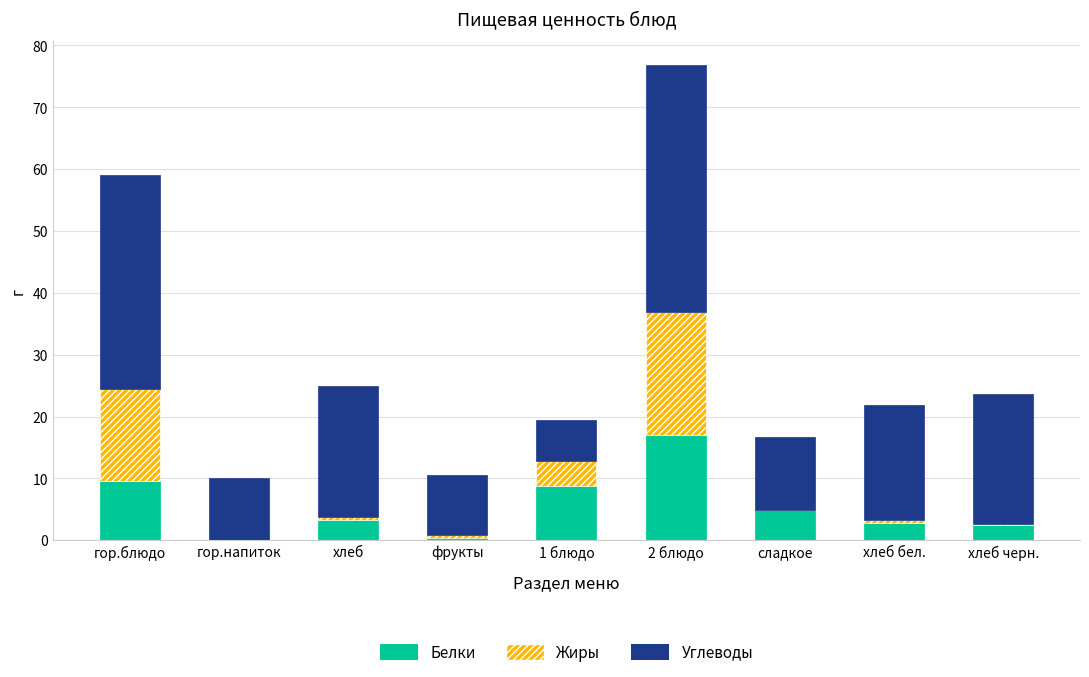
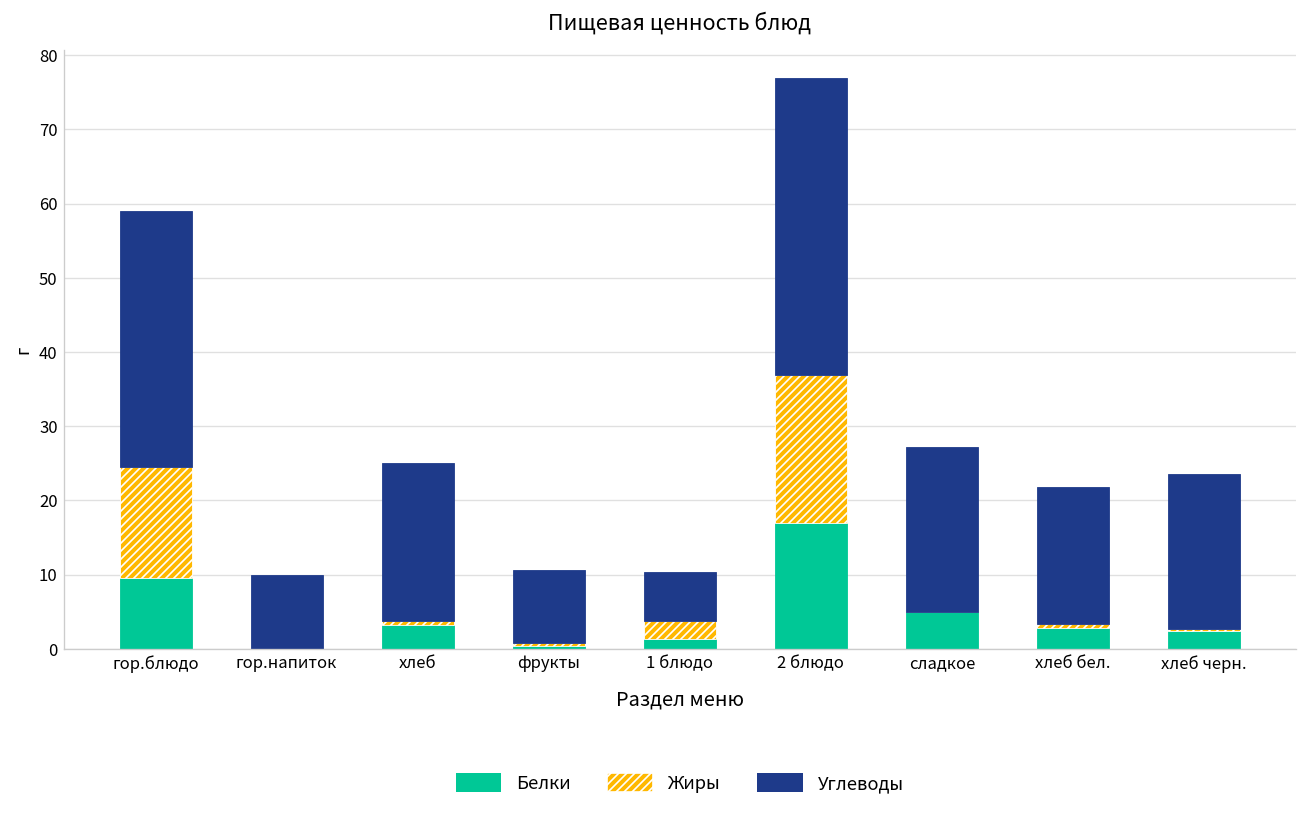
Белки, 1 блюдо: 9 -> 1
Жиры, 1 блюдо: 4 -> 2
Углеводы, сладкое: 12 -> 22
